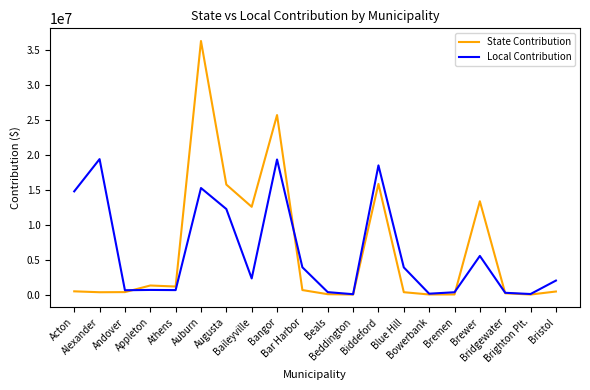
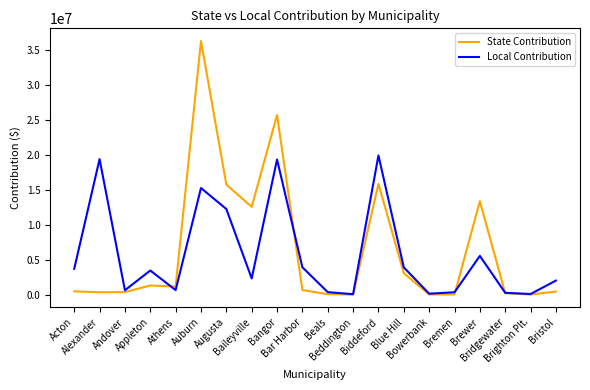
Local Contribution, Acton: 15000000 -> 4000000
Local Contribution, Appleton: 1000000 -> 3000000
Local Contribution, Biddeford: 18000000 -> 20000000
State Contribution, Blue Hill: 0 -> 3000000
